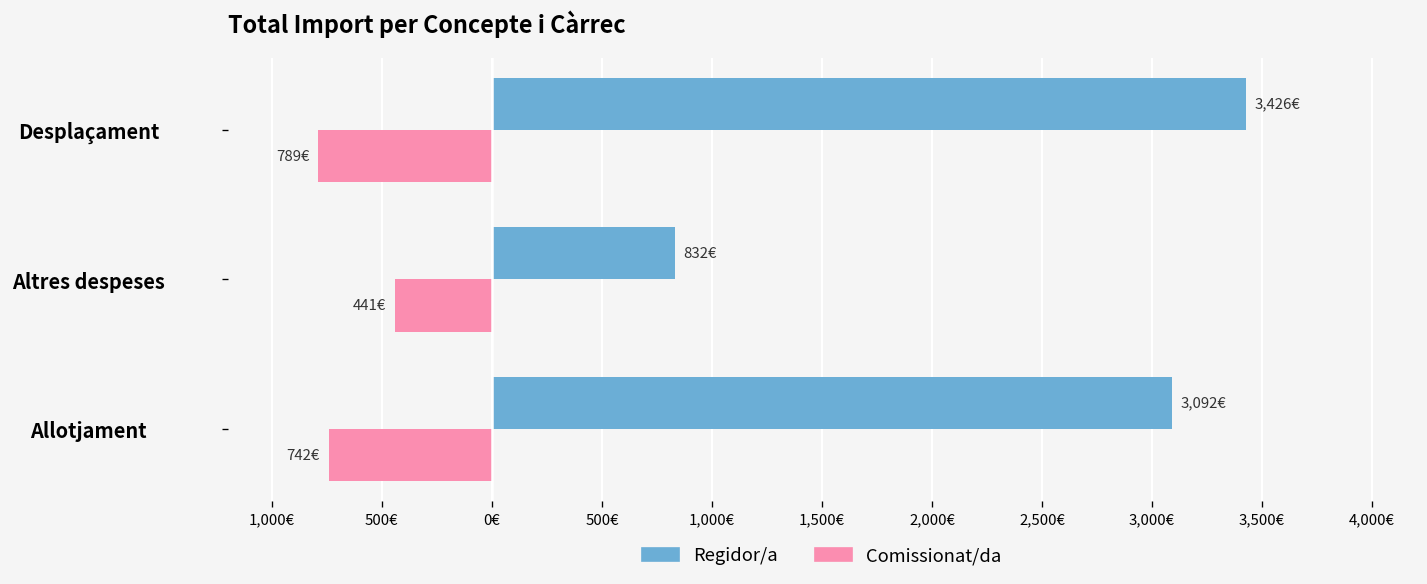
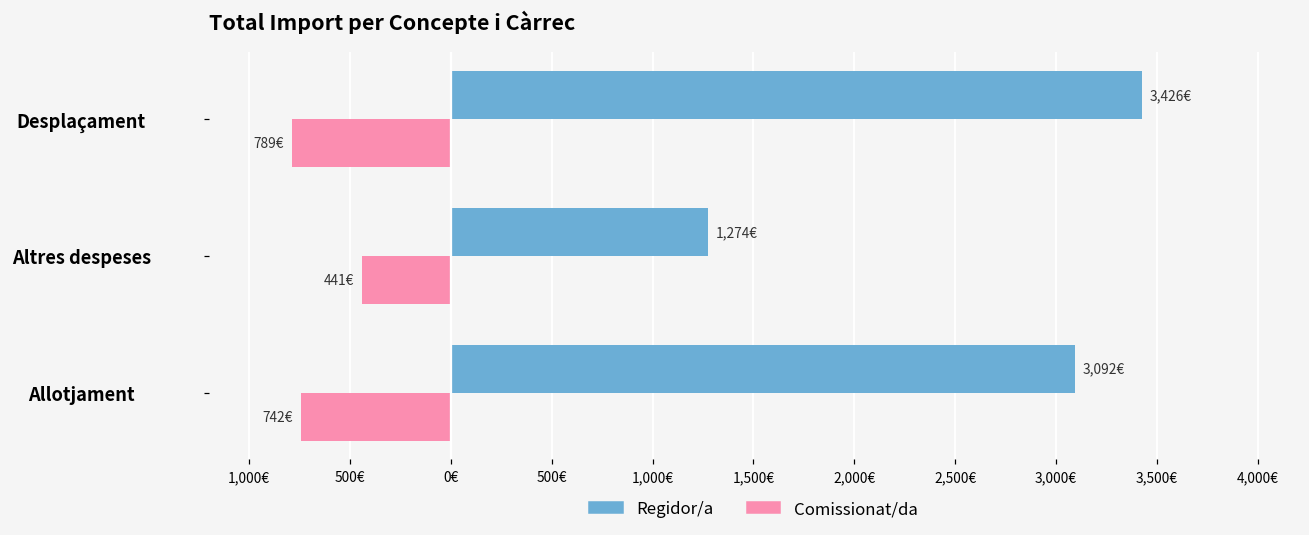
Regidor/a, Altres despeses: 832€ -> 1,274€
